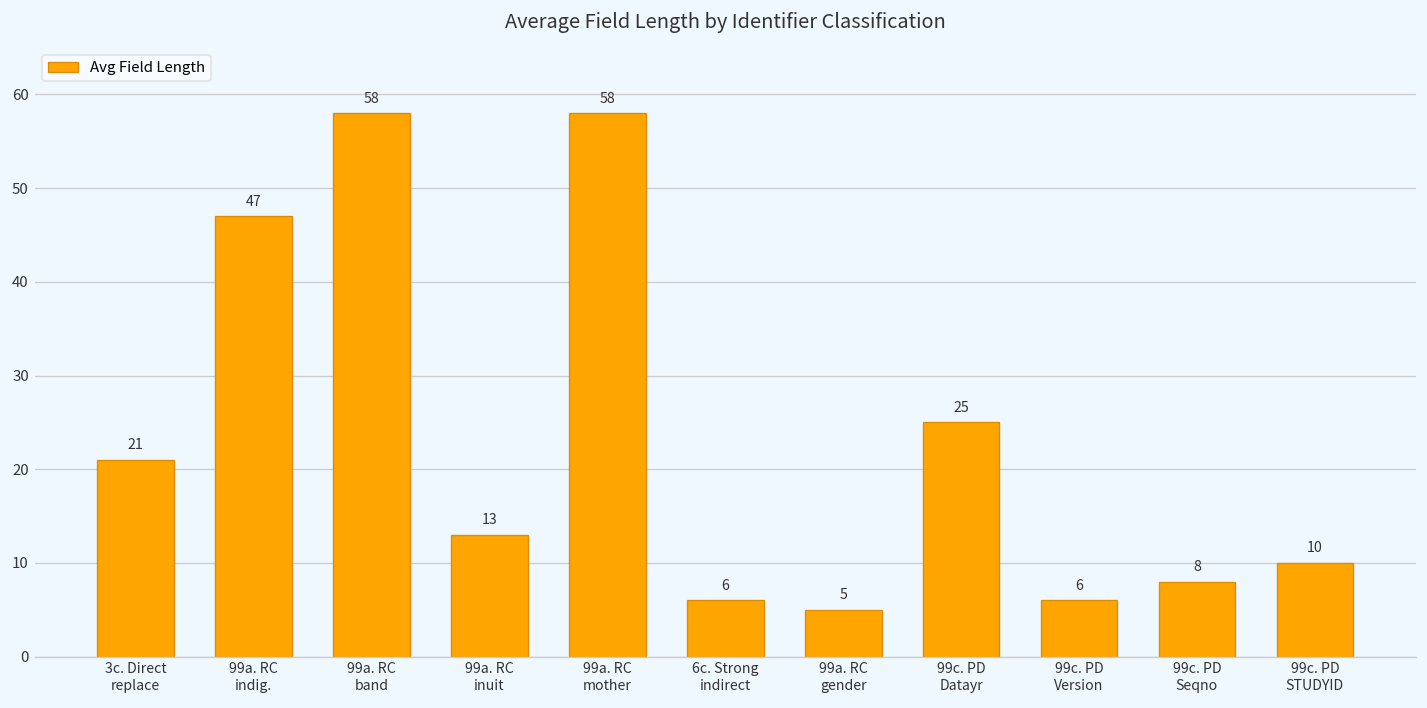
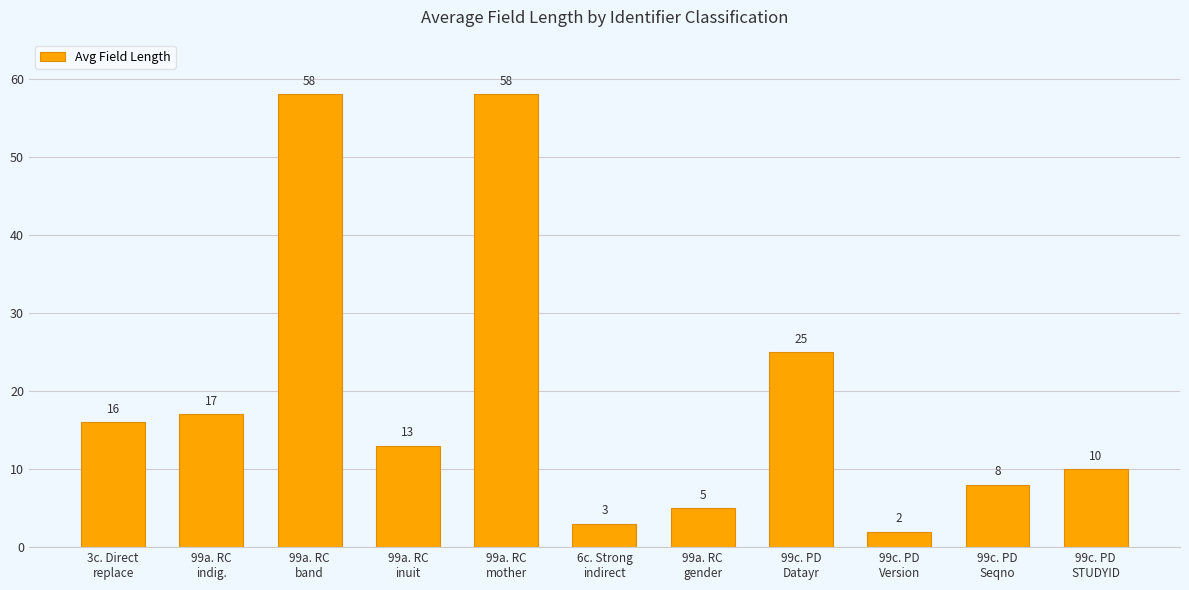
3c. Direct replace: 21 -> 16
99a. RC indig.: 47 -> 17
6c. Strong indirect: 6 -> 3
99c. PD Version: 6 -> 2
